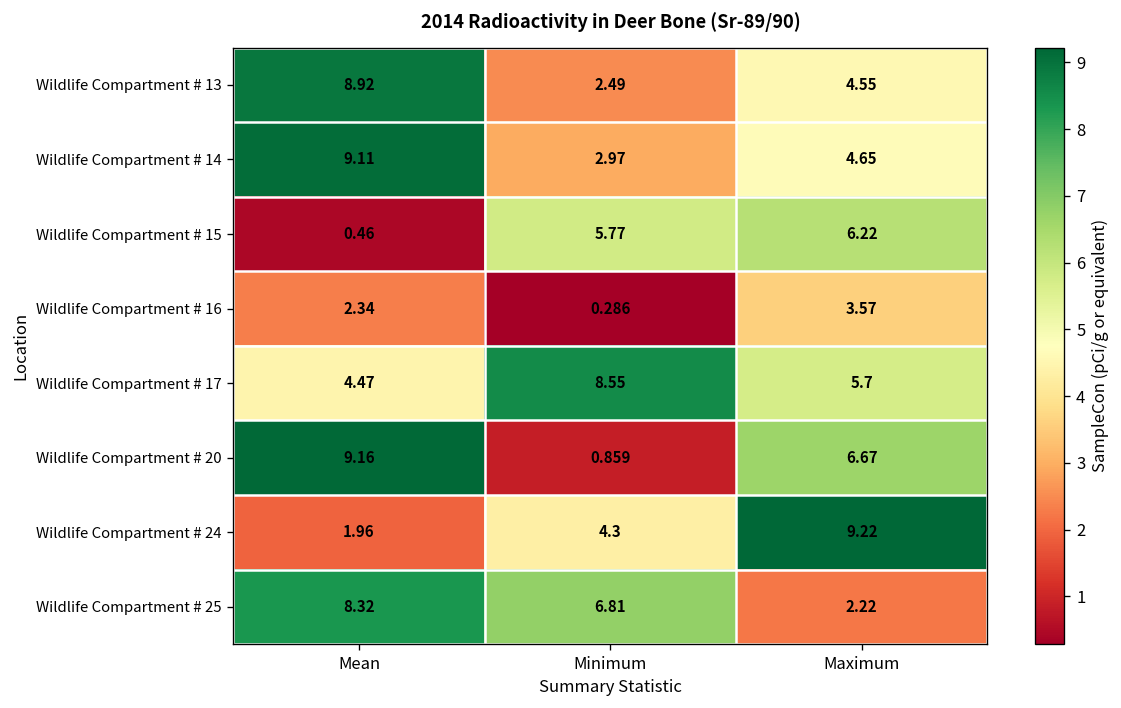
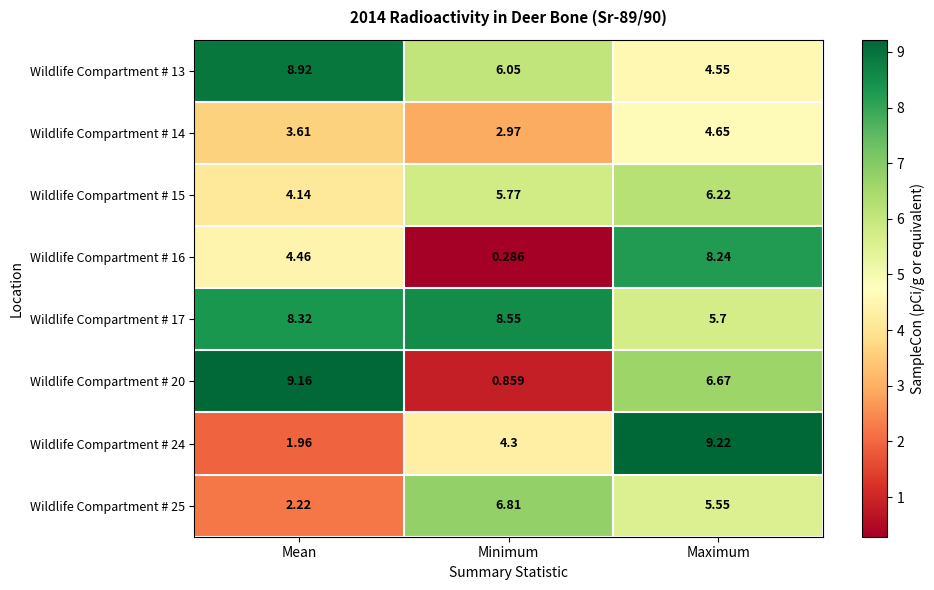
Wildlife Compartment # 13, Minimum: 2.49 -> 6.05
Wildlife Compartment # 14, Mean: 9.11 -> 3.61
Wildlife Compartment # 15, Mean: 0.46 -> 4.14
Wildlife Compartment # 16, Mean: 2.34 -> 4.46
Wildlife Compartment # 16, Maximum: 3.57 -> 8.24
Wildlife Compartment # 17, Mean: 4.47 -> 8.32
Wildlife Compartment # 25, Mean: 8.32 -> 2.22
Wildlife Compartment # 25, Maximum: 2.22 -> 5.55
